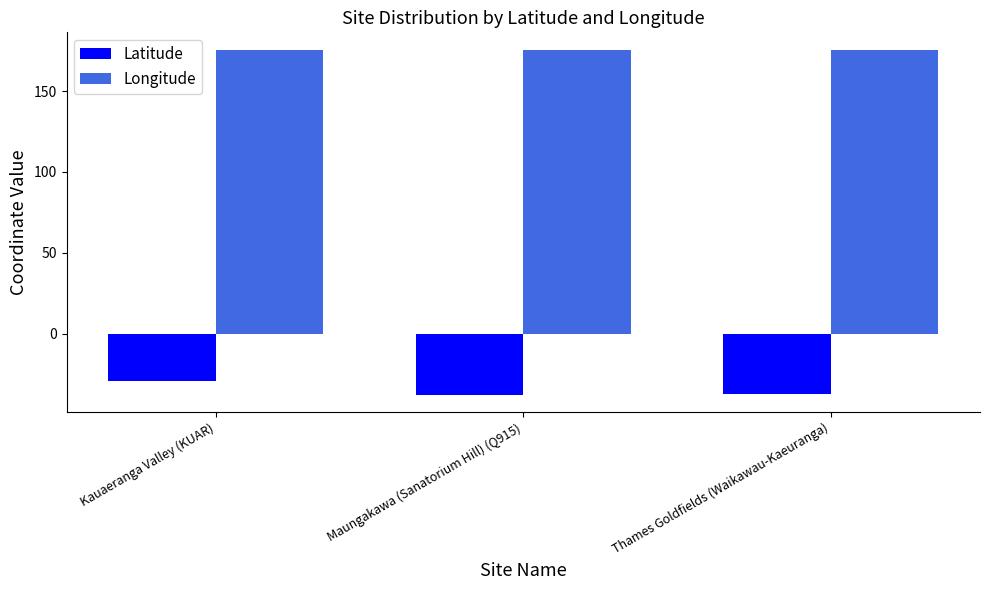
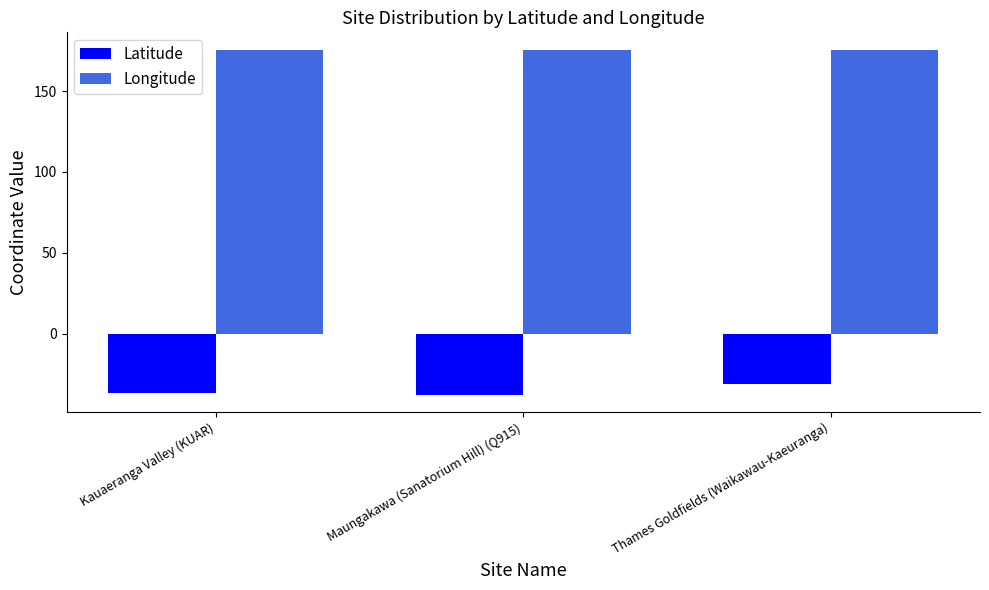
Latitude, Kauaeranga Valley (KUAR): -29 -> -37
Latitude, Thames Goldfields (Waikawau-Kaeuranga): -37 -> -31
